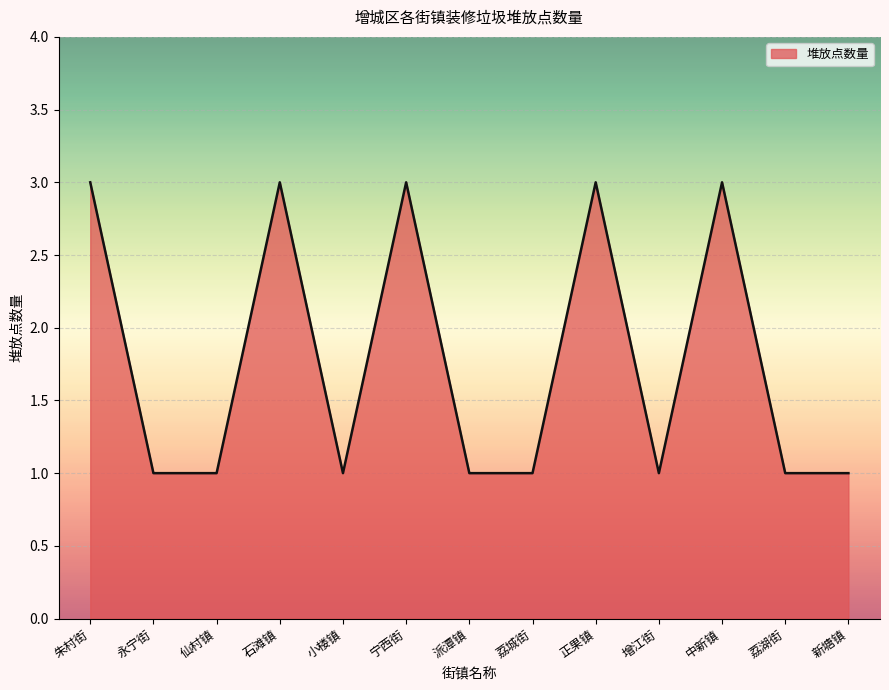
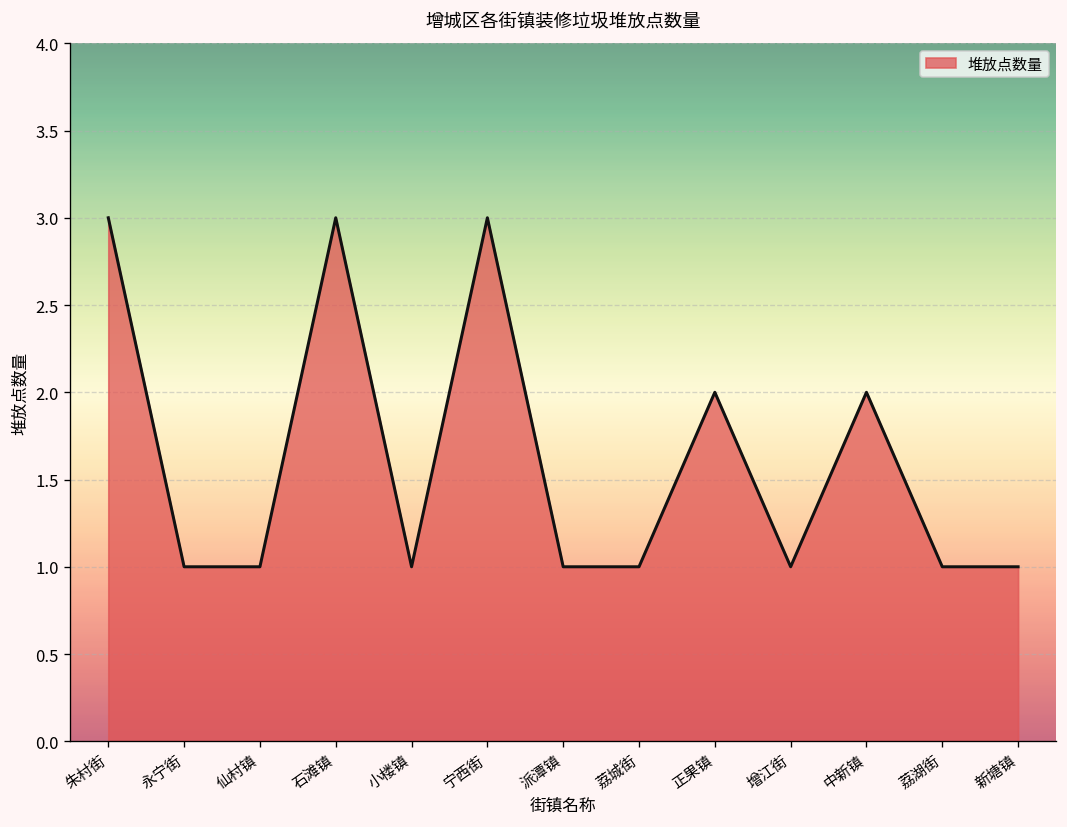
正果镇: 3 -> 2
中新镇: 3 -> 2
